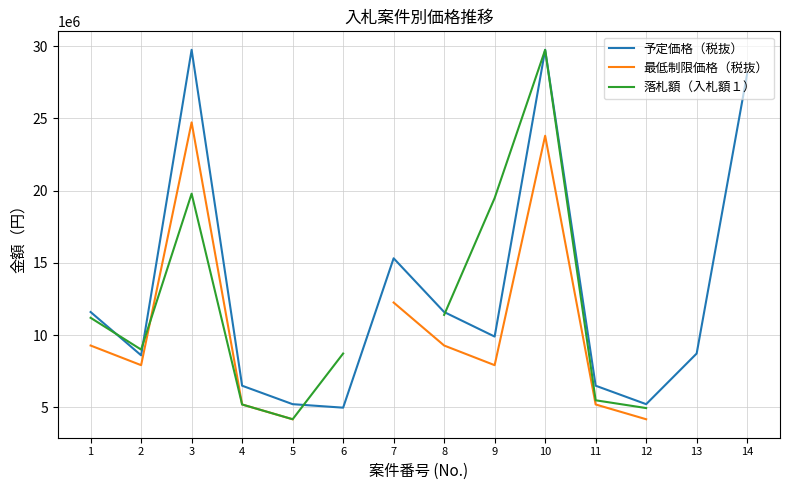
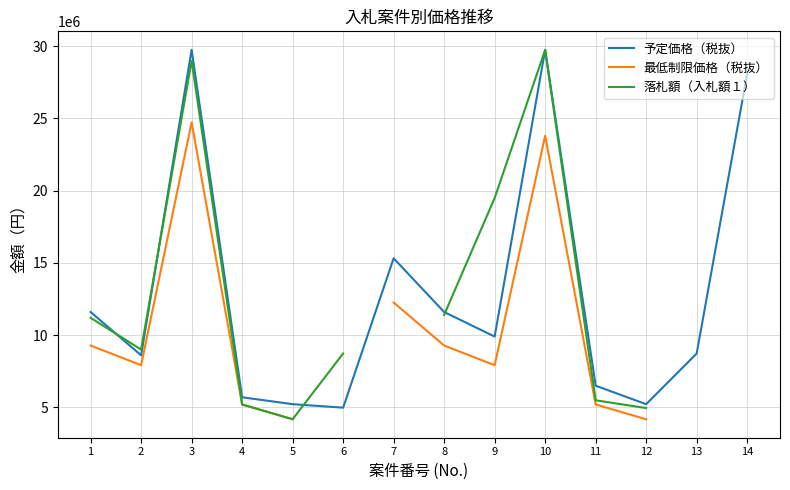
落札額（入札額１）, 3: 19800000 -> 29000000
予定価格（税抜）, 4: 6500000 -> 5700000
